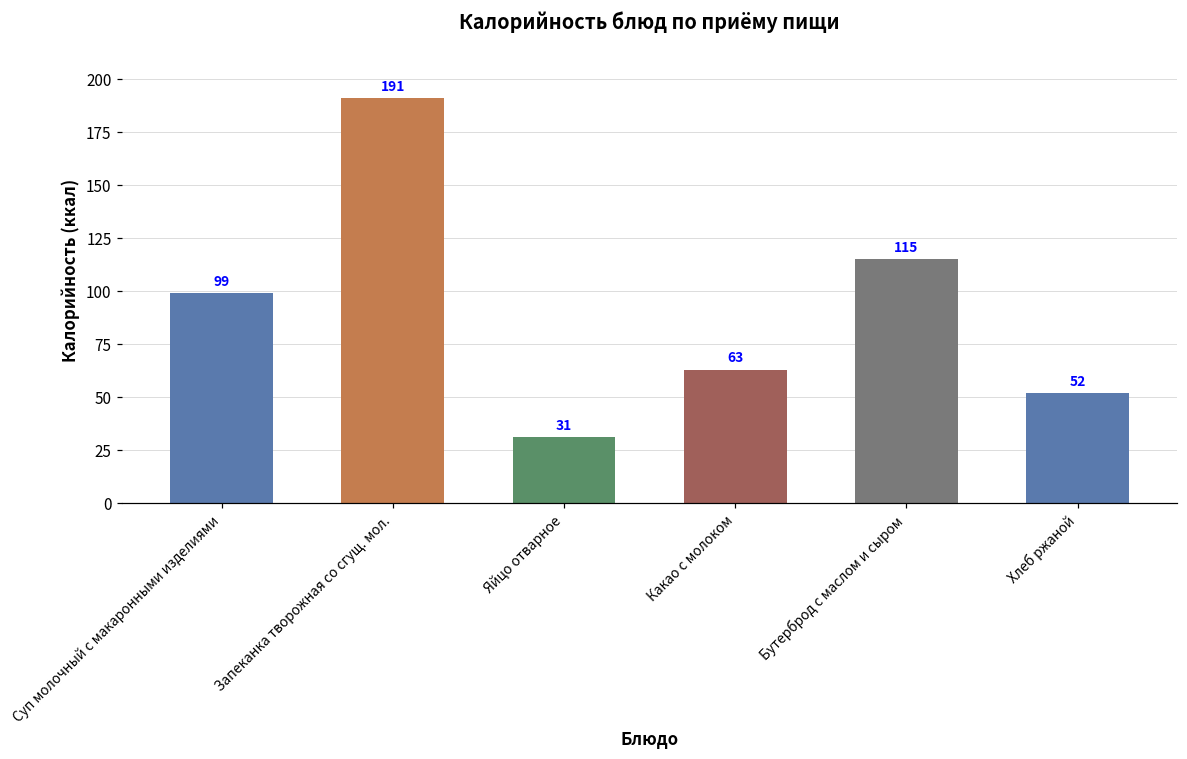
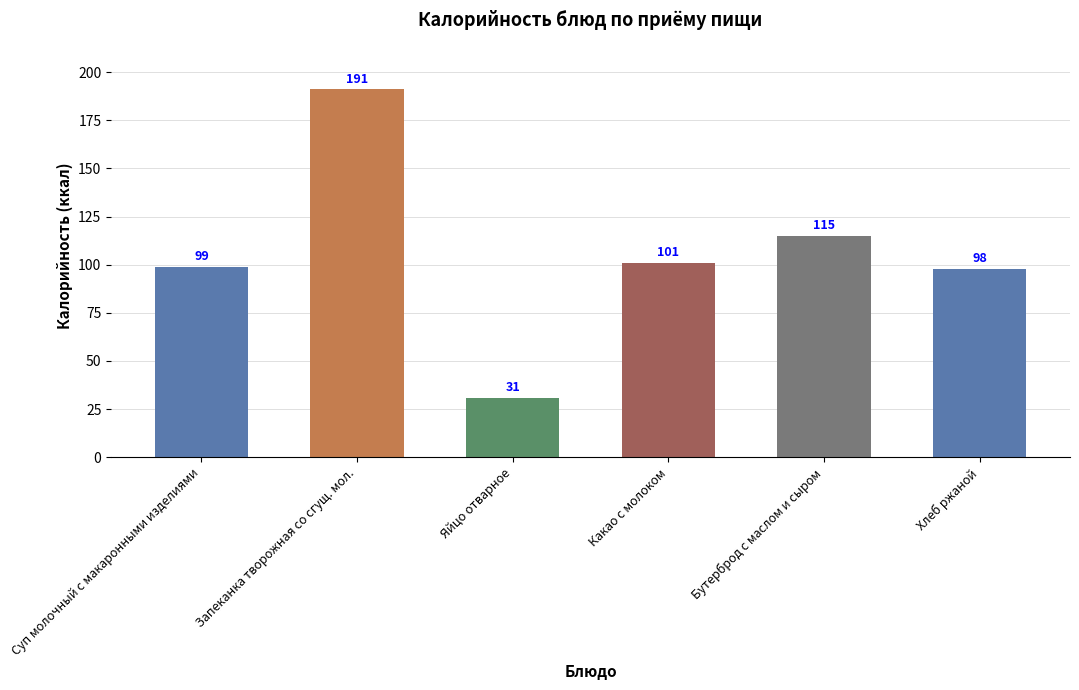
Какао с молоком: 63 -> 101
Хлеб ржаной: 52 -> 98
